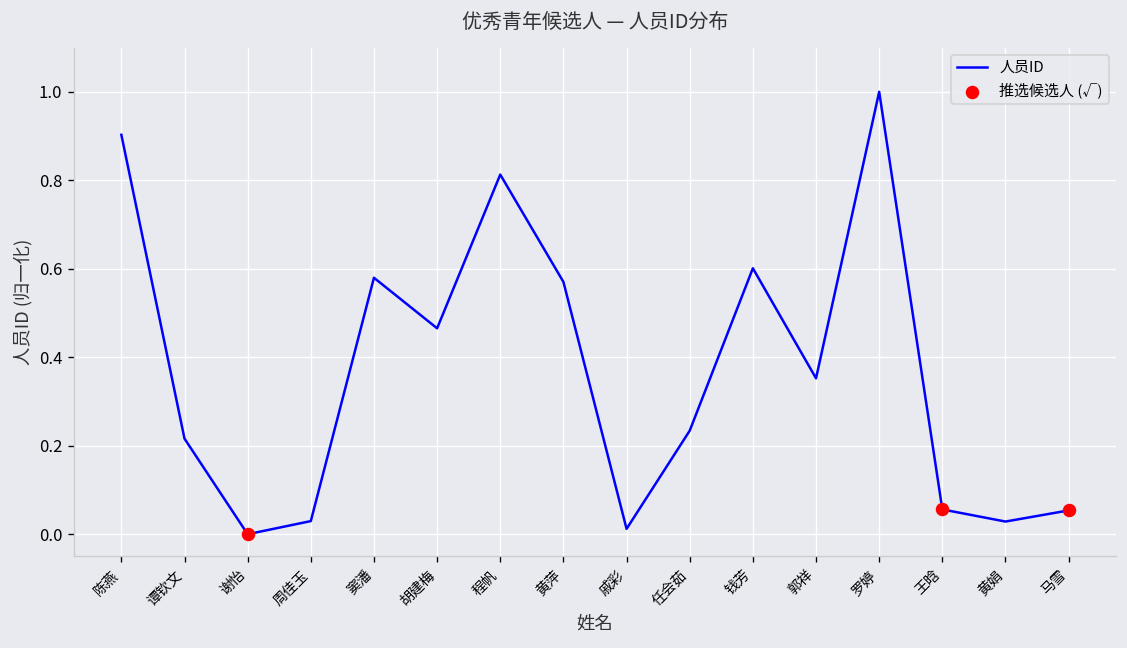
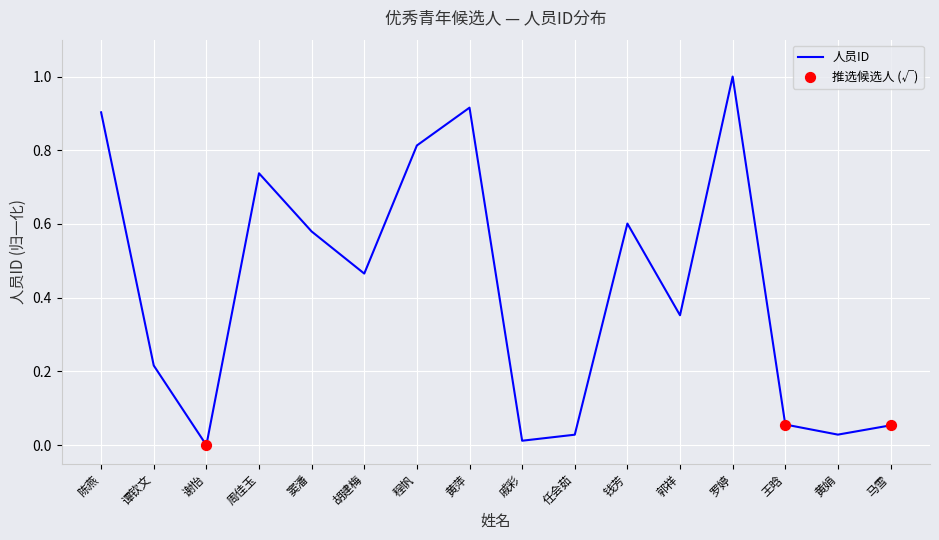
人员ID, 周佳玉: 0.03 -> 0.74
人员ID, 黄萍: 0.57 -> 0.92
人员ID, 任会茹: 0.23 -> 0.03
